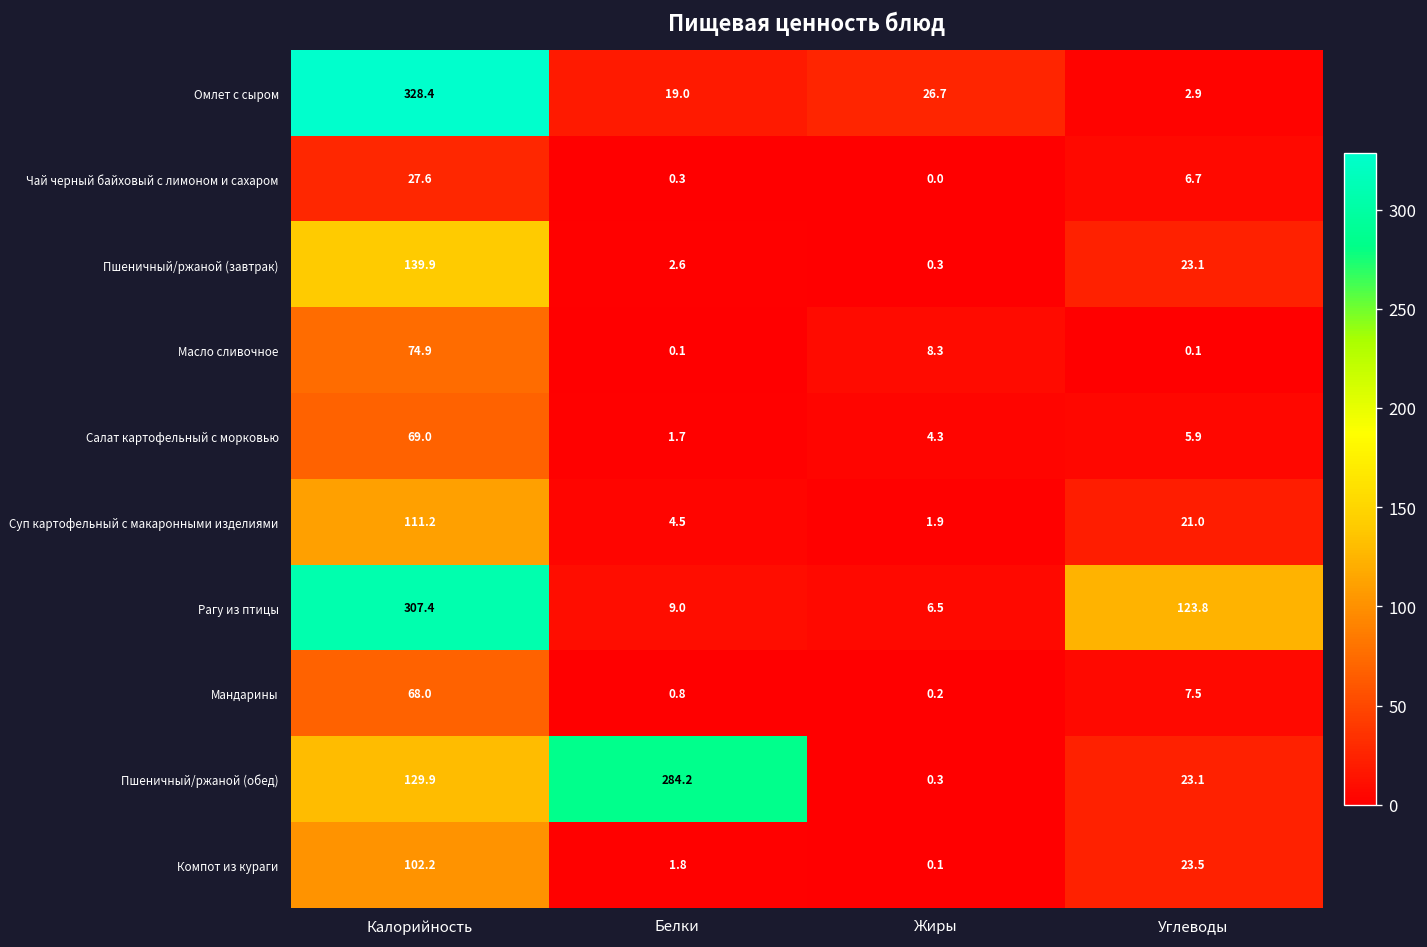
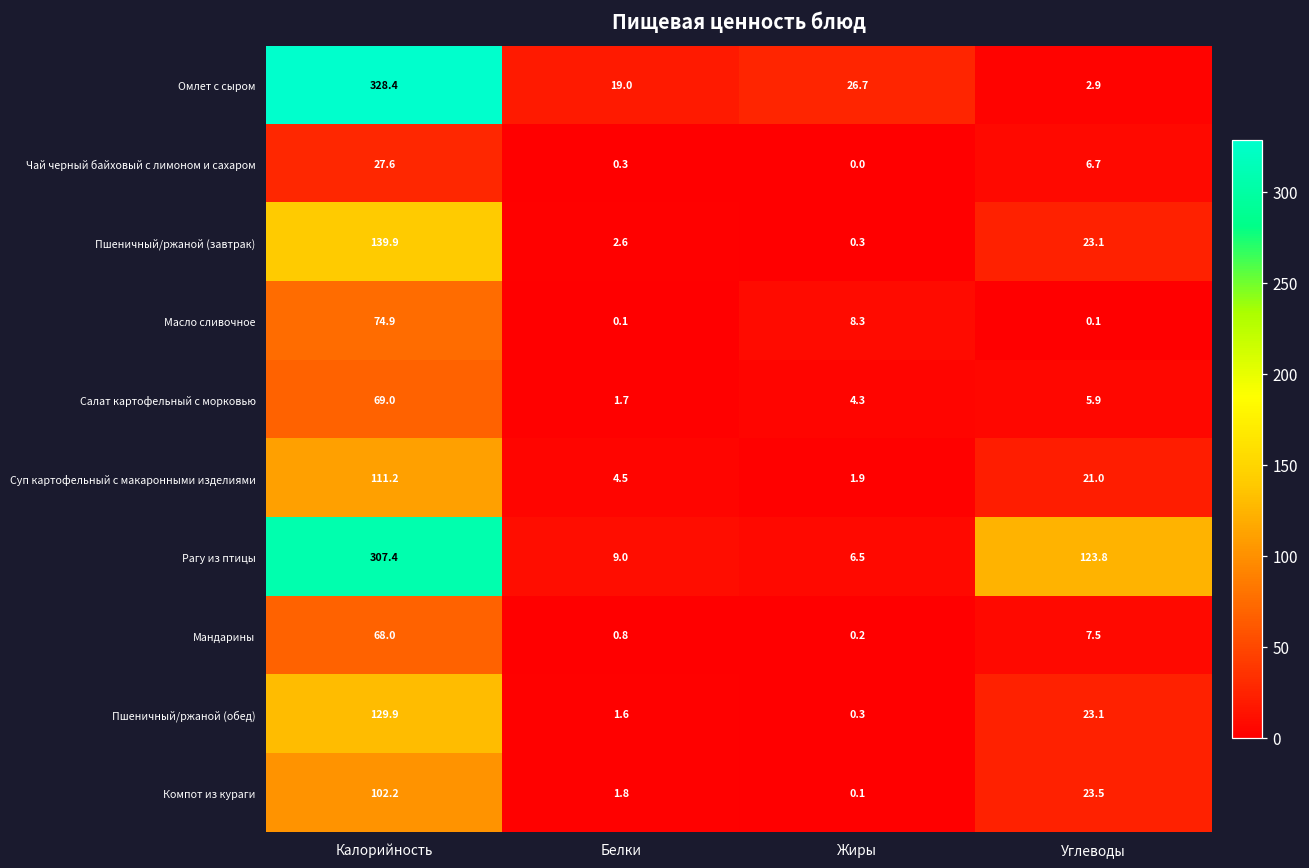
Пшеничный/ржаной (обед), Белки: 284.2 -> 1.6
